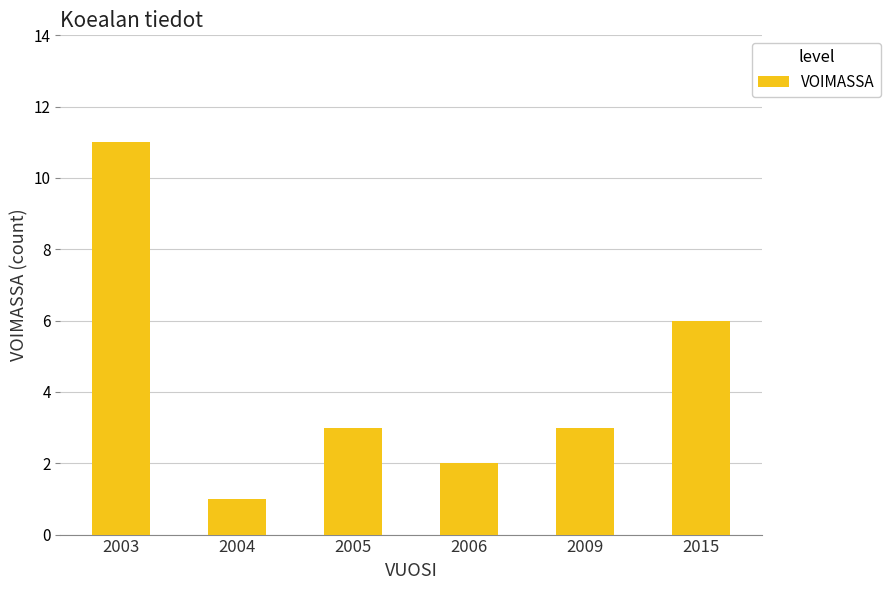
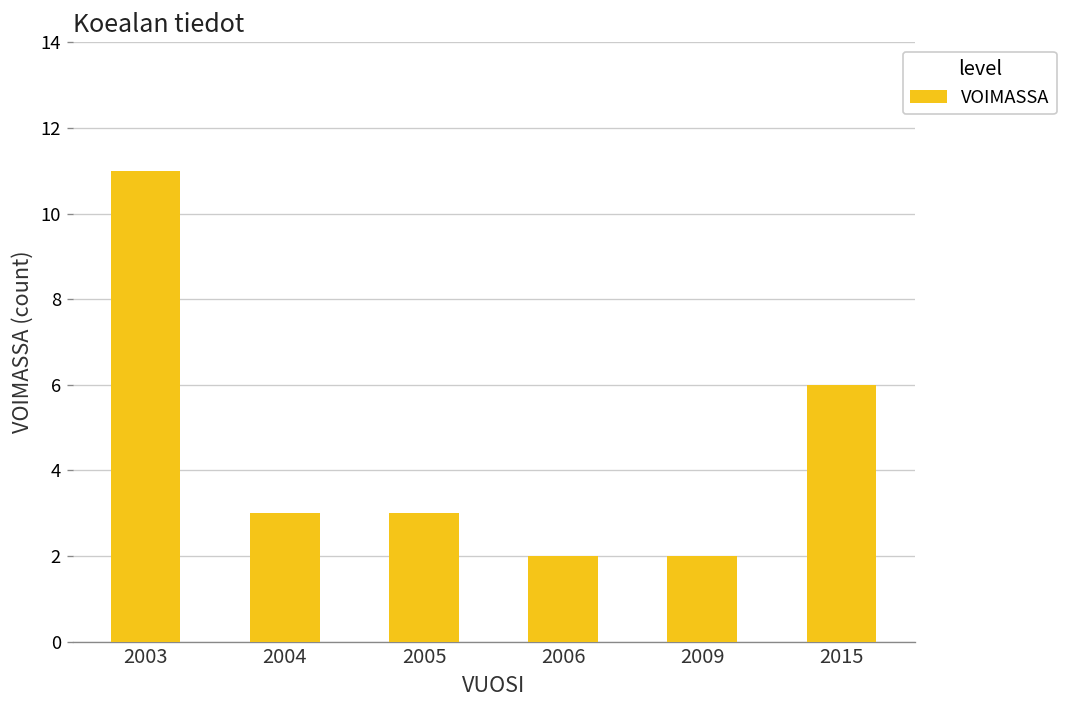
2004: 1 -> 3
2009: 3 -> 2
